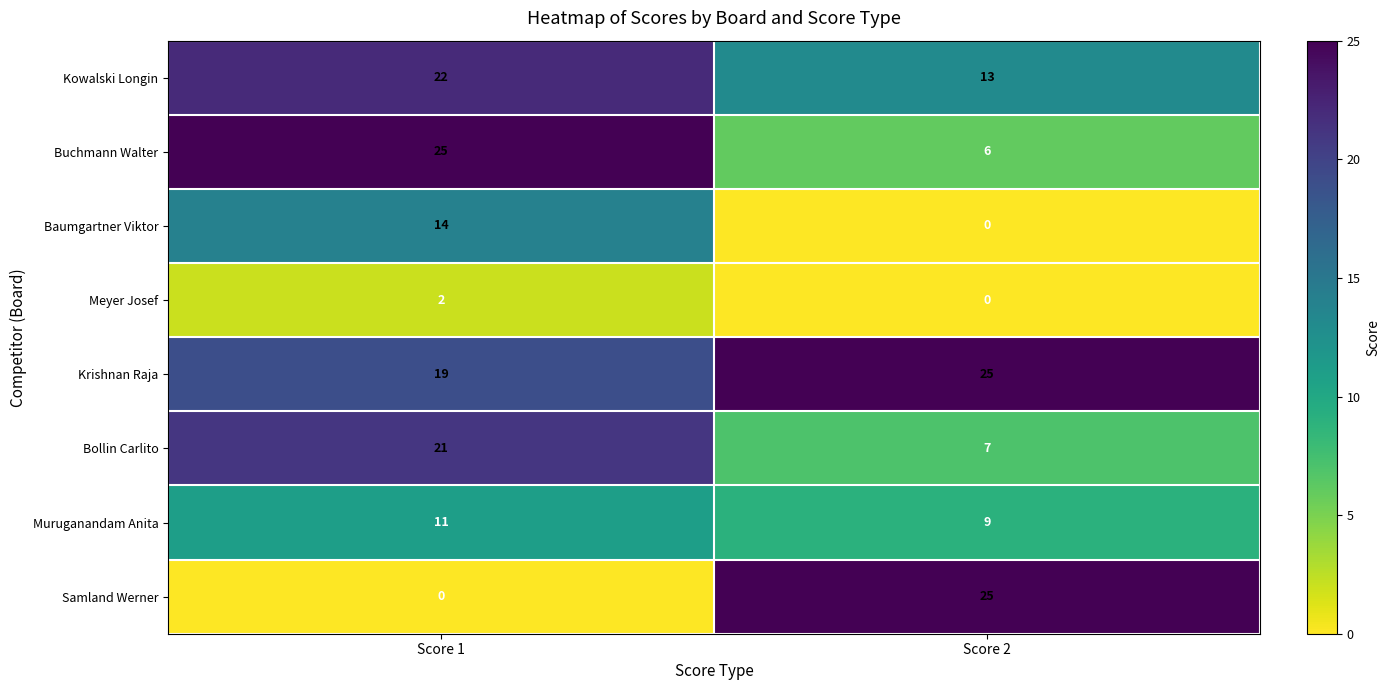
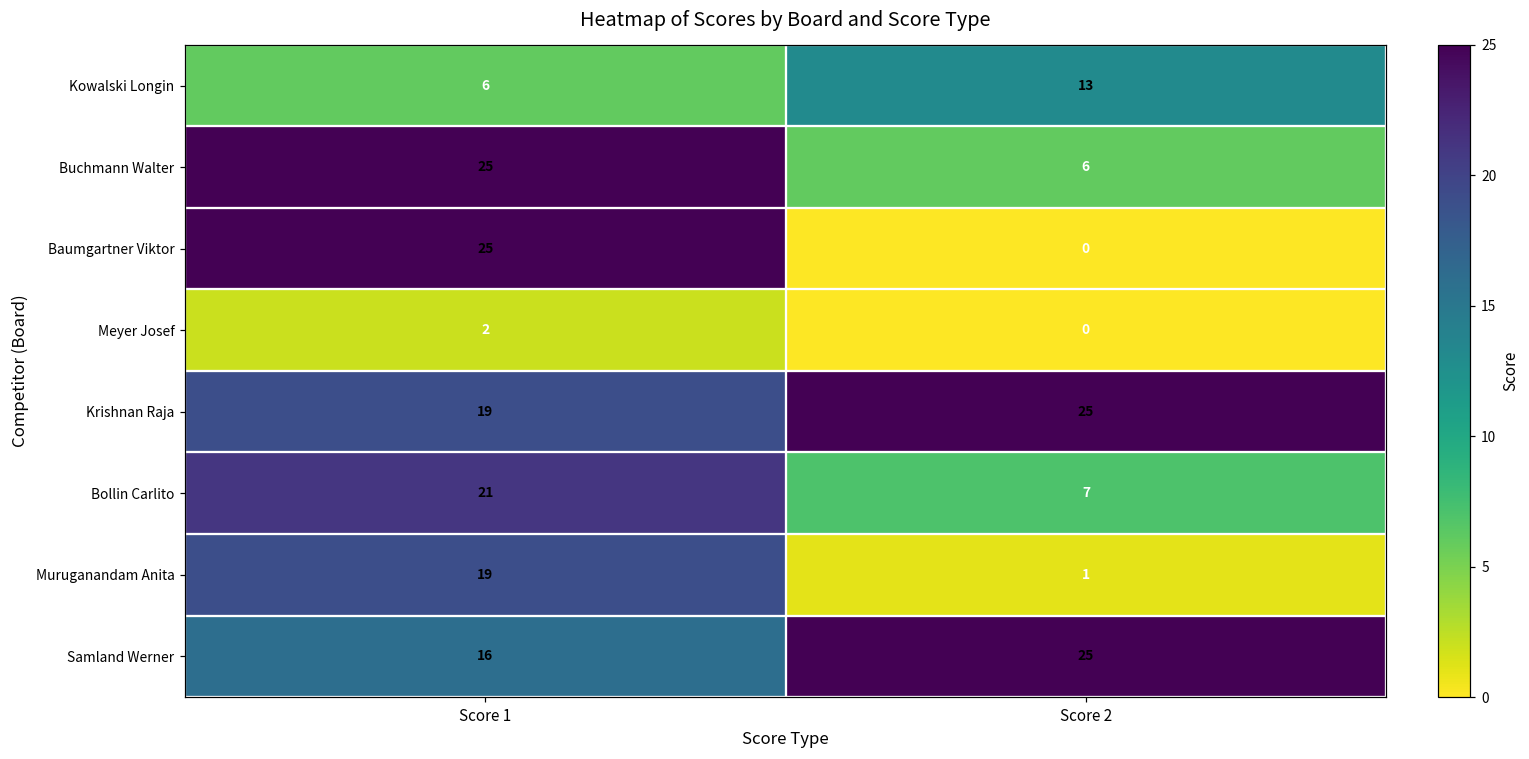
Kowalski Longin, Score 1: 22 -> 6
Baumgartner Viktor, Score 1: 14 -> 25
Muruganandam Anita, Score 1: 11 -> 19
Muruganandam Anita, Score 2: 9 -> 1
Samland Werner, Score 1: 0 -> 16
